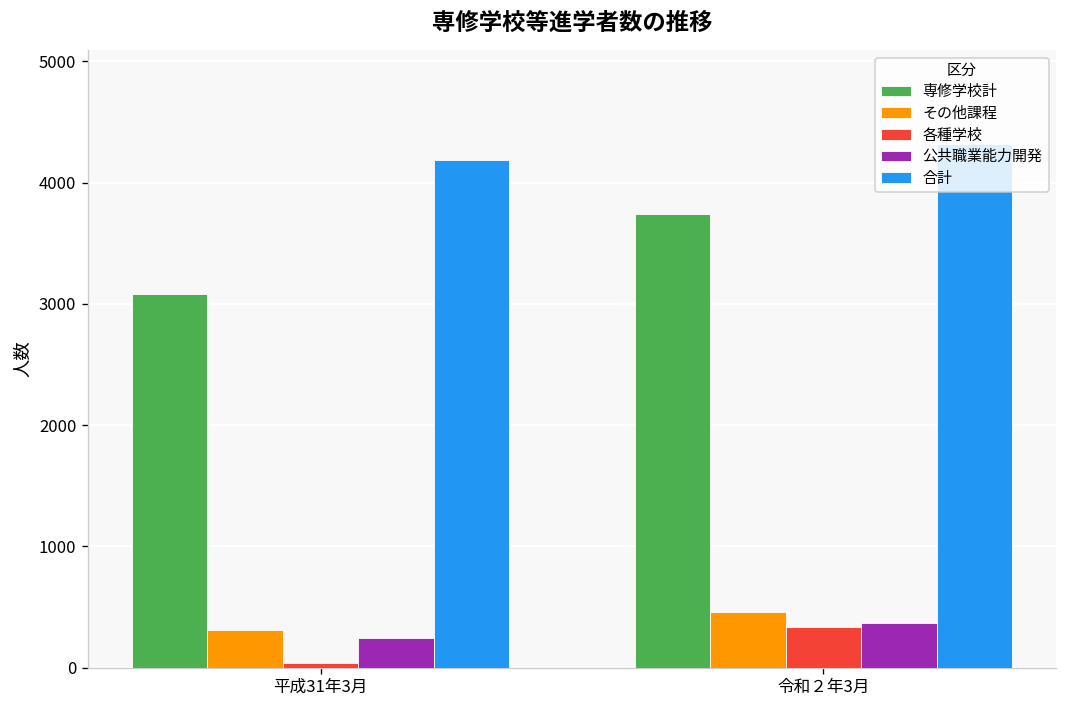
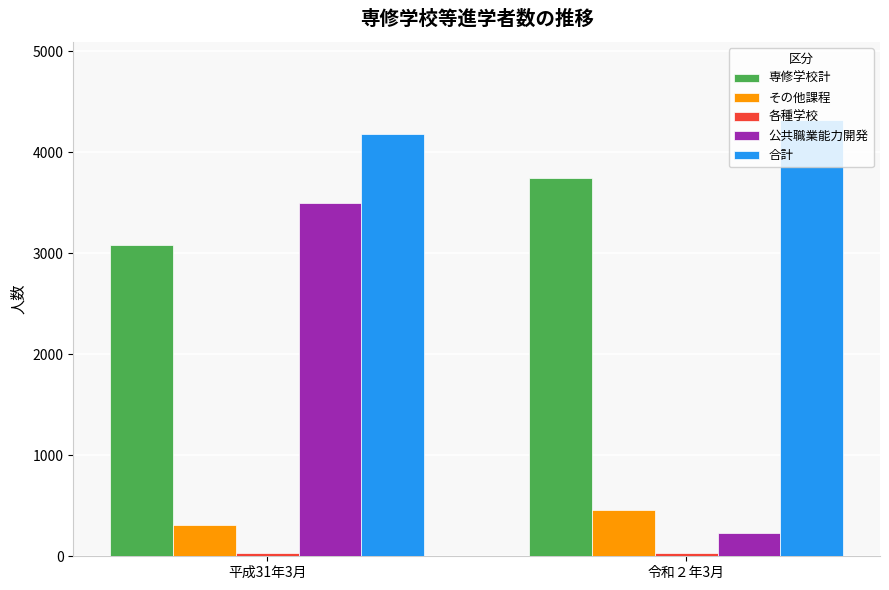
公共職業能力開発, 平成31年3月: 240 -> 3490
各種学校, 令和２年3月: 340 -> 30
公共職業能力開発, 令和２年3月: 370 -> 230
